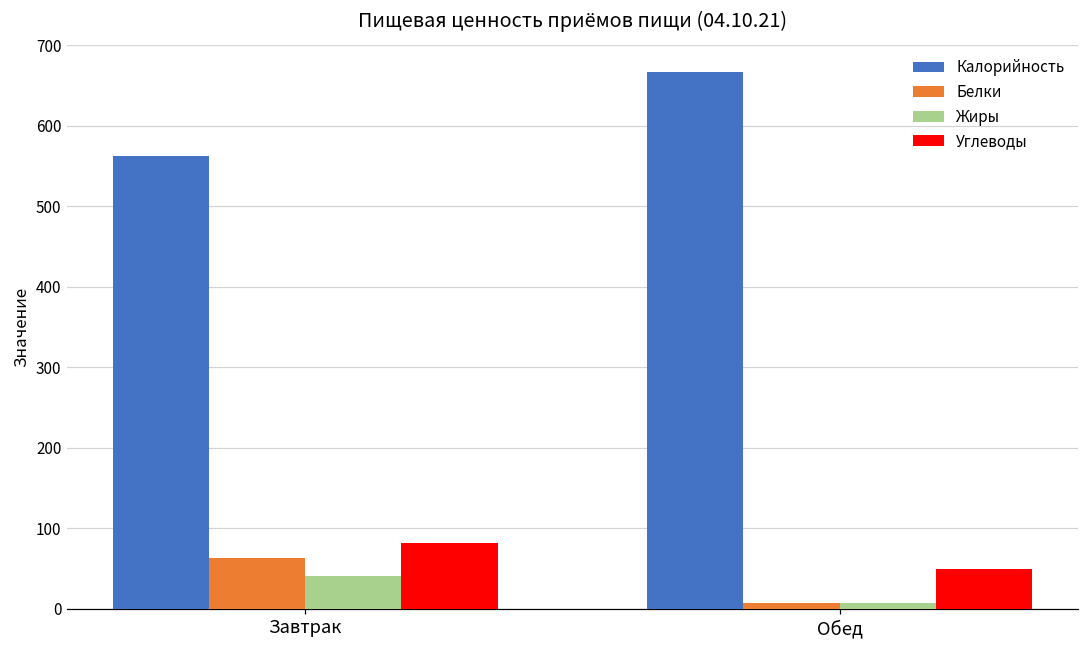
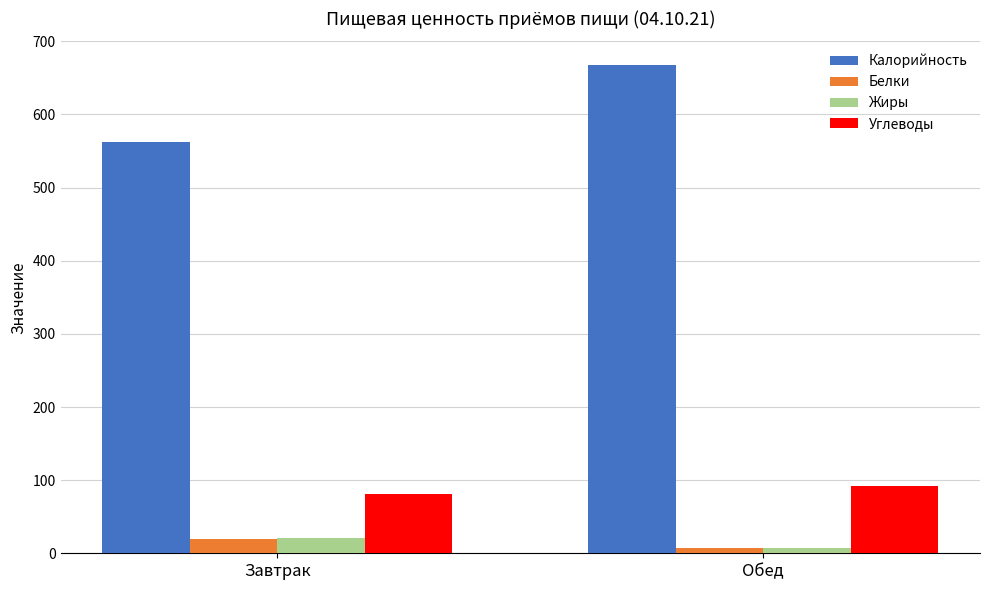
Белки, Завтрак: 60 -> 20
Жиры, Завтрак: 40 -> 20
Углеводы, Обед: 50 -> 90
